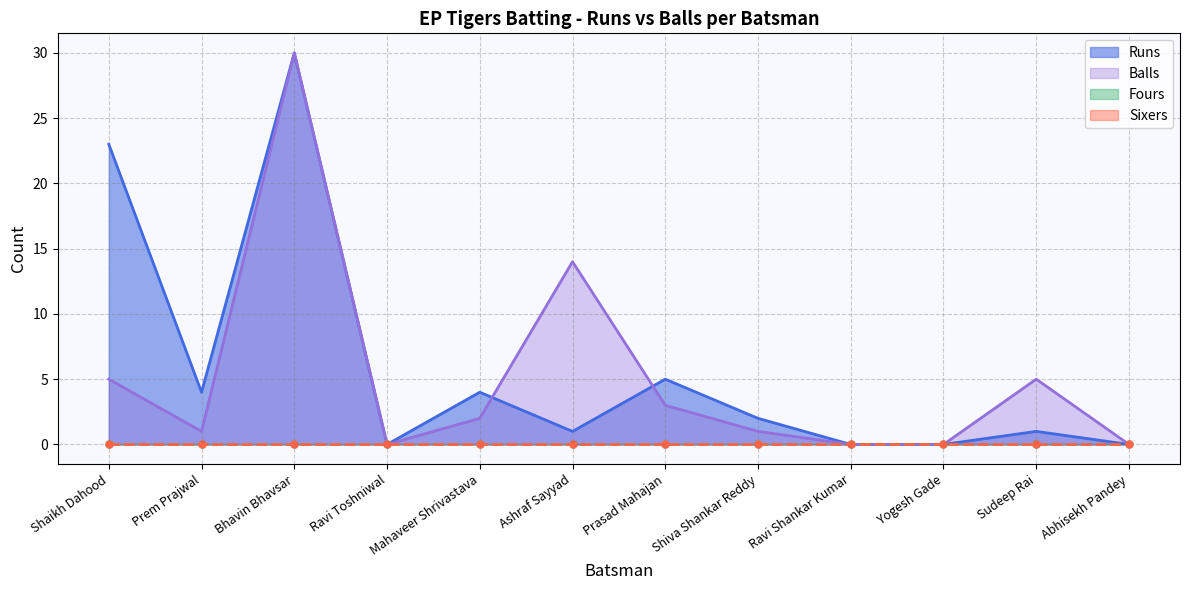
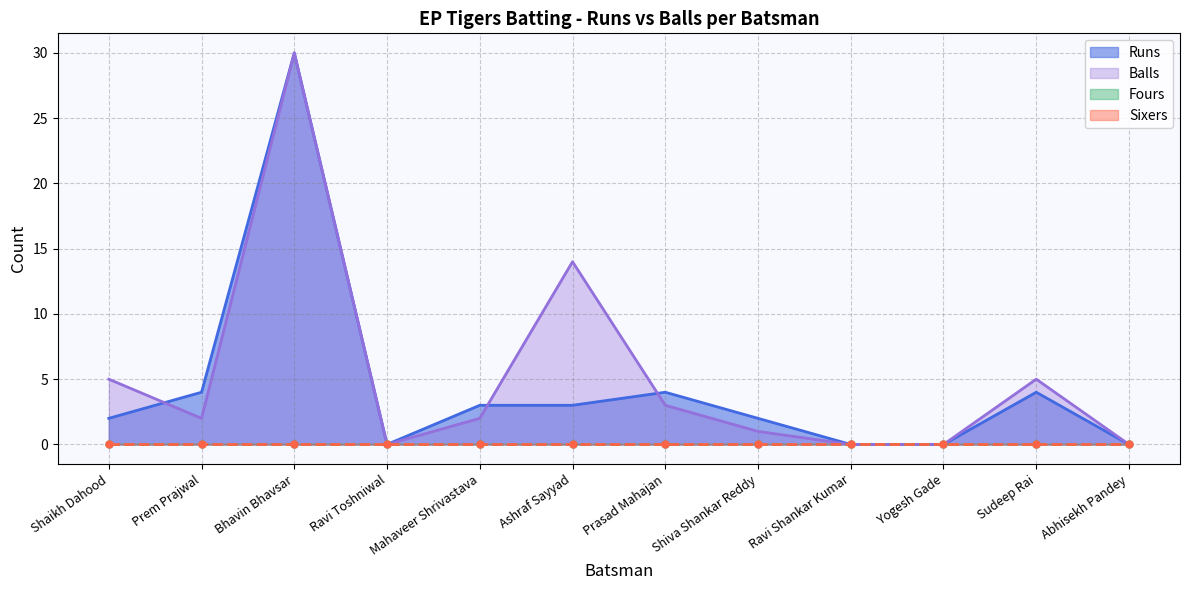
Runs, Shaikh Dahood: 23 -> 2
Balls, Prem Prajwal: 1 -> 2
Runs, Mahaveer Shrivastava: 4 -> 3
Runs, Ashraf Sayyad: 1 -> 3
Runs, Prasad Mahajan: 5 -> 4
Runs, Sudeep Rai: 1 -> 4
